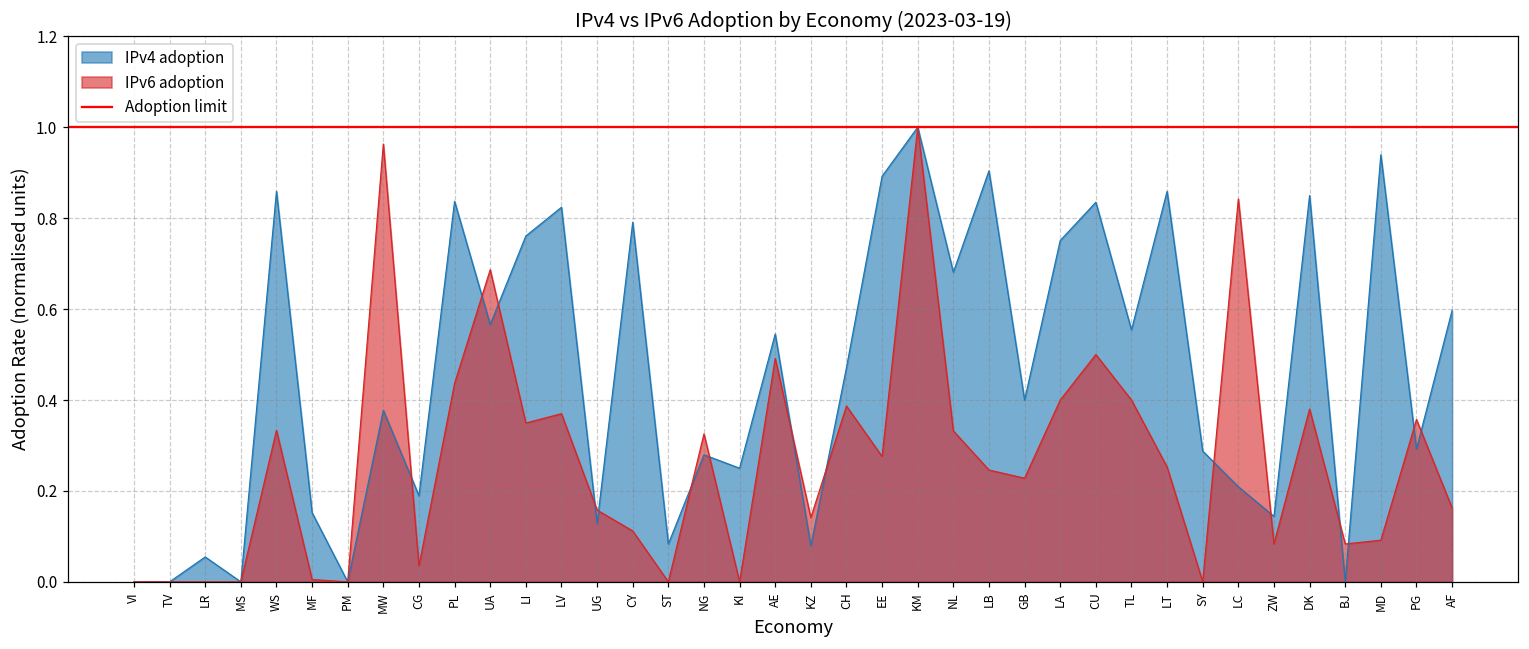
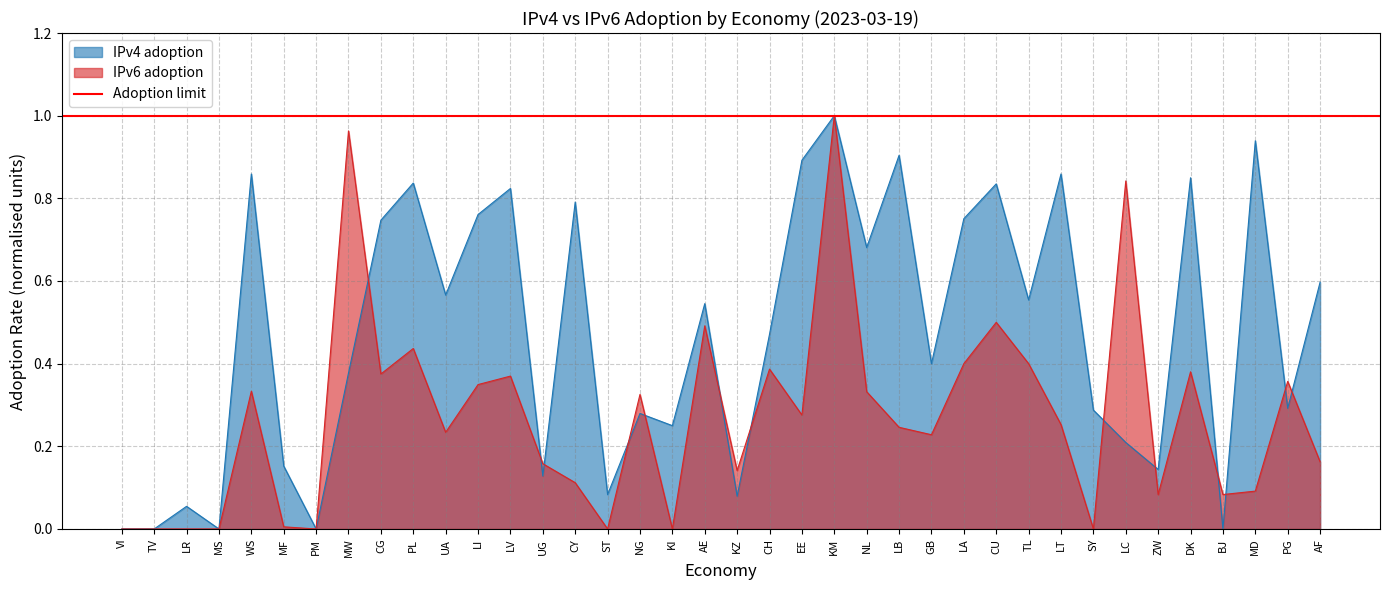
IPv4 adoption, CG: 0.19 -> 0.75
IPv6 adoption, CG: 0.04 -> 0.38
IPv6 adoption, UA: 0.69 -> 0.23
